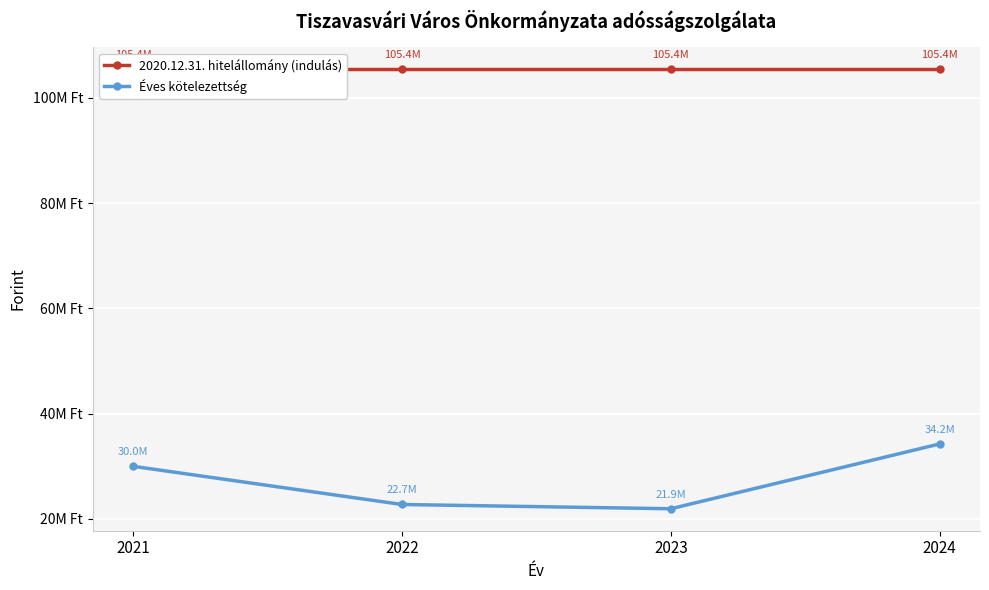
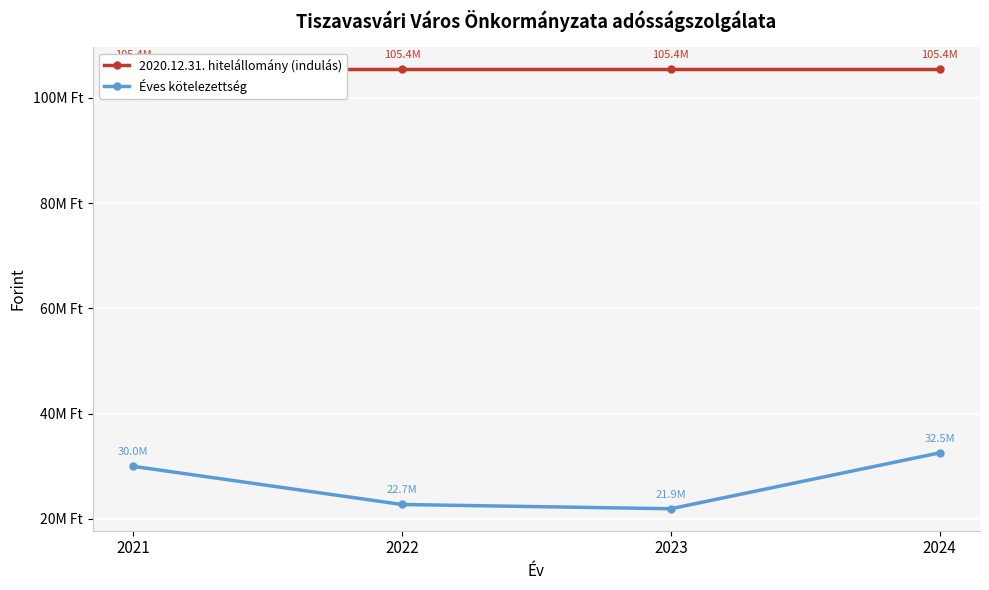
Éves kötelezettség, 2024: 34.2M -> 32.5M
